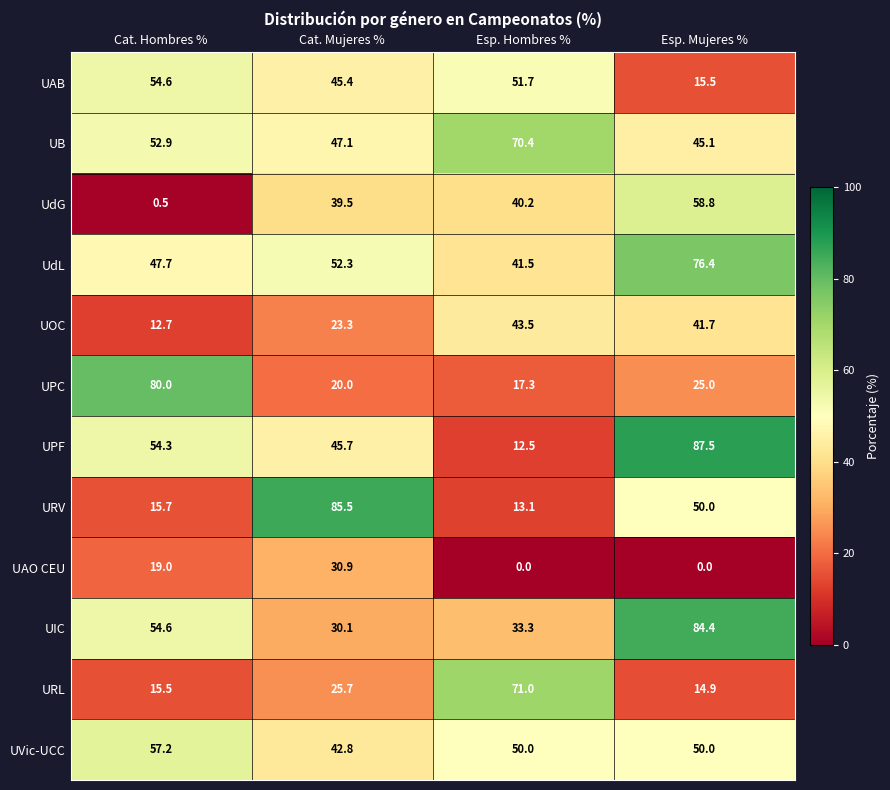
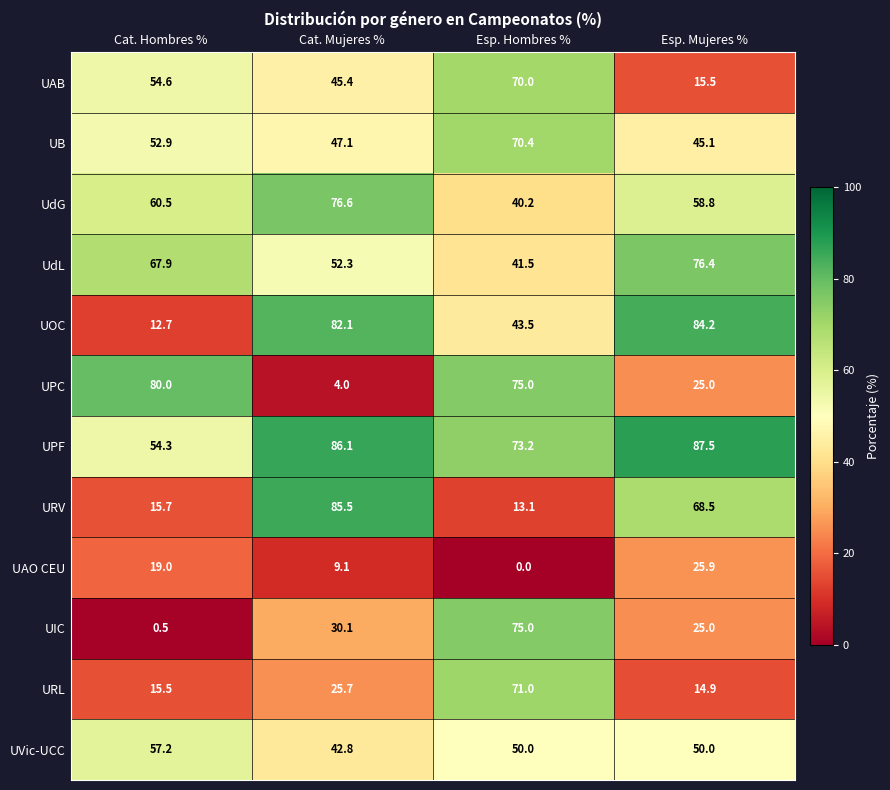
UAB, Esp. Hombres %: 51.7 -> 70.0
UdG, Cat. Hombres %: 0.5 -> 60.5
UdG, Cat. Mujeres %: 39.5 -> 76.6
UdL, Cat. Hombres %: 47.7 -> 67.9
UOC, Cat. Mujeres %: 23.3 -> 82.1
UOC, Esp. Mujeres %: 41.7 -> 84.2
UPC, Cat. Mujeres %: 20.0 -> 4.0
UPC, Esp. Hombres %: 17.3 -> 75.0
UPF, Cat. Mujeres %: 45.7 -> 86.1
UPF, Esp. Hombres %: 12.5 -> 73.2
URV, Esp. Mujeres %: 50.0 -> 68.5
UAO CEU, Cat. Mujeres %: 30.9 -> 9.1
UAO CEU, Esp. Mujeres %: 0.0 -> 25.9
UIC, Cat. Hombres %: 54.6 -> 0.5
UIC, Esp. Hombres %: 33.3 -> 75.0
UIC, Esp. Mujeres %: 84.4 -> 25.0
